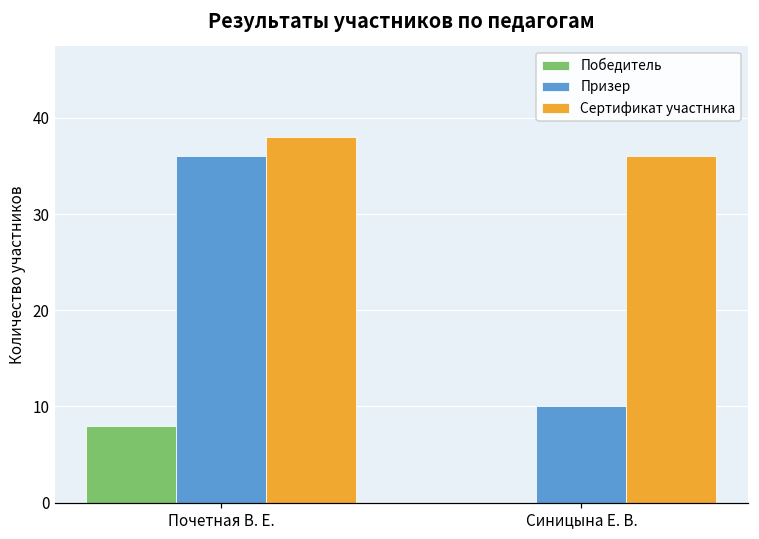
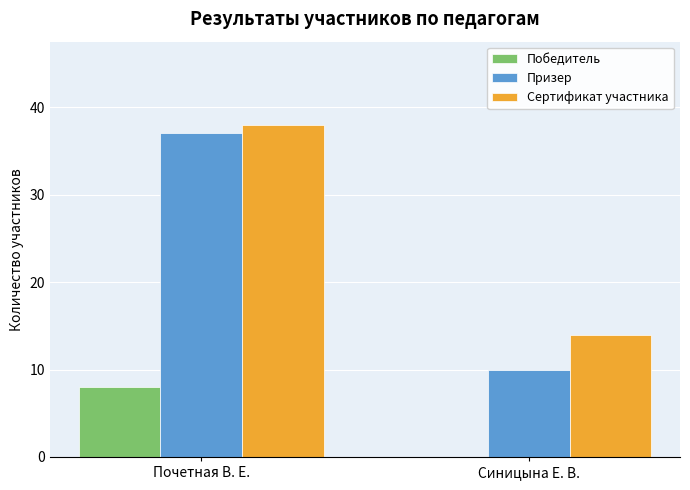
Призер, Почетная В. Е.: 36 -> 37
Сертификат участника, Синицына Е. В.: 36 -> 14
